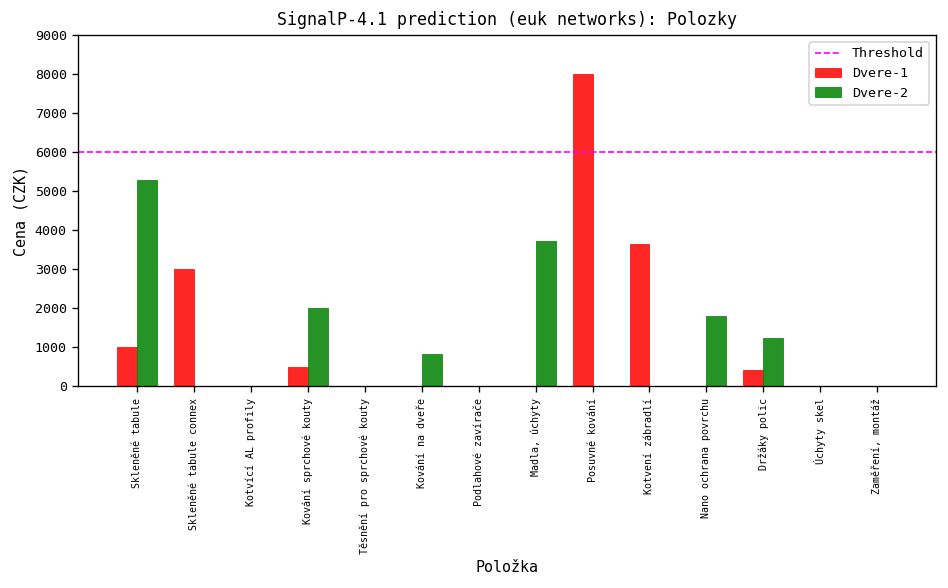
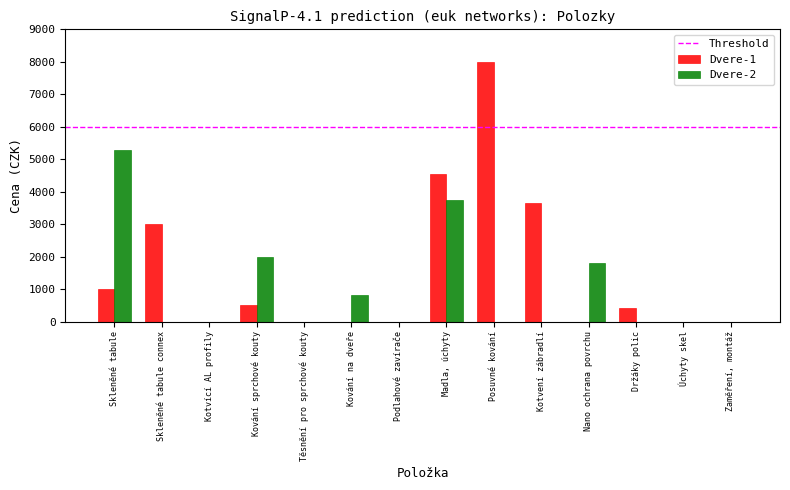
Dvere-1, Madla, úchyty: 0 -> 4600
Dvere-2, Držáky polic: 1200 -> 0
